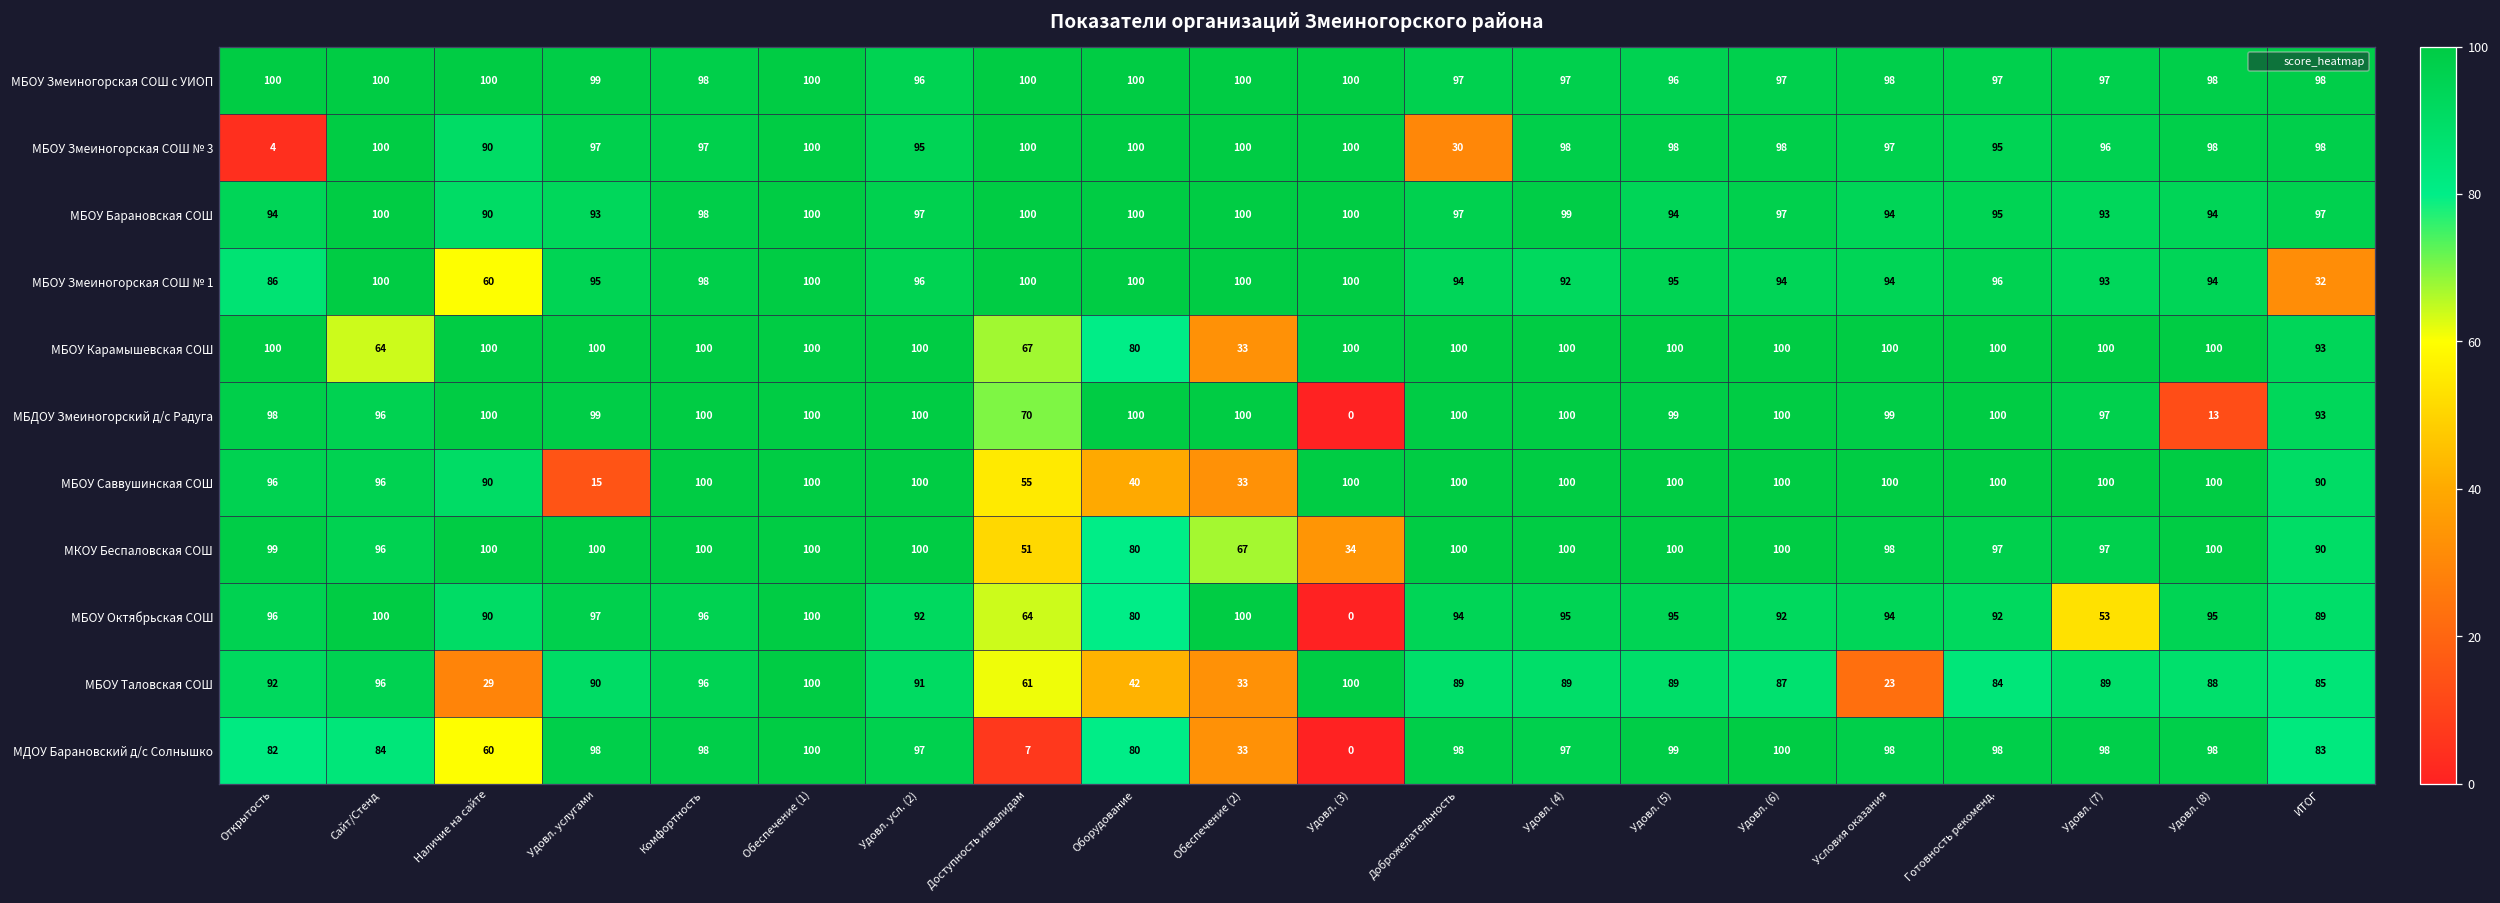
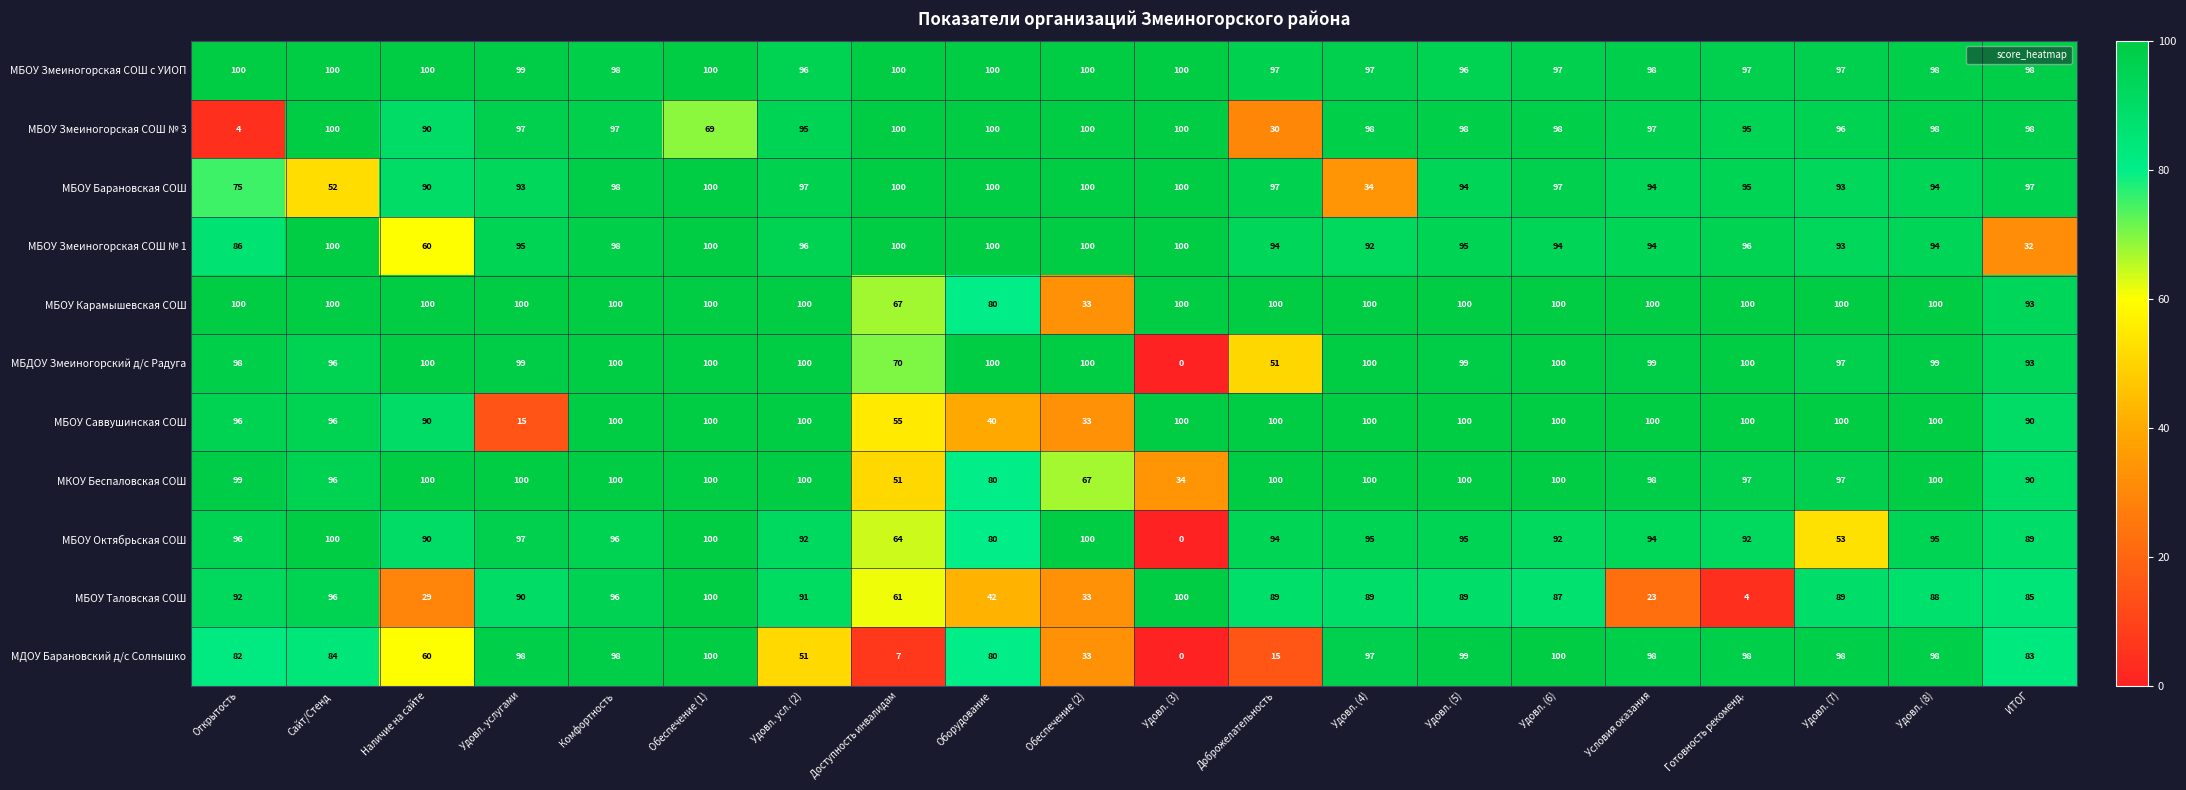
МБОУ Змеиногорская СОШ № 3, Обеспечение (1): 100 -> 69
МБОУ Барановская СОШ, Открытость: 94 -> 75
МБОУ Барановская СОШ, Сайт/Стенд: 100 -> 52
МБОУ Барановская СОШ, Удовл. (4): 99 -> 34
МБОУ Карамышевская СОШ, Сайт/Стенд: 64 -> 100
МБДОУ Змеиногорский д/с Радуга, Доброжелательность: 100 -> 51
МБДОУ Змеиногорский д/с Радуга, Удовл. (8): 13 -> 99
МБОУ Таловская СОШ, Готовность рекоменд.: 84 -> 4
МДОУ Барановский д/с Солнышко, Удовл. усл. (2): 97 -> 51
МДОУ Барановский д/с Солнышко, Доброжелательность: 98 -> 15
